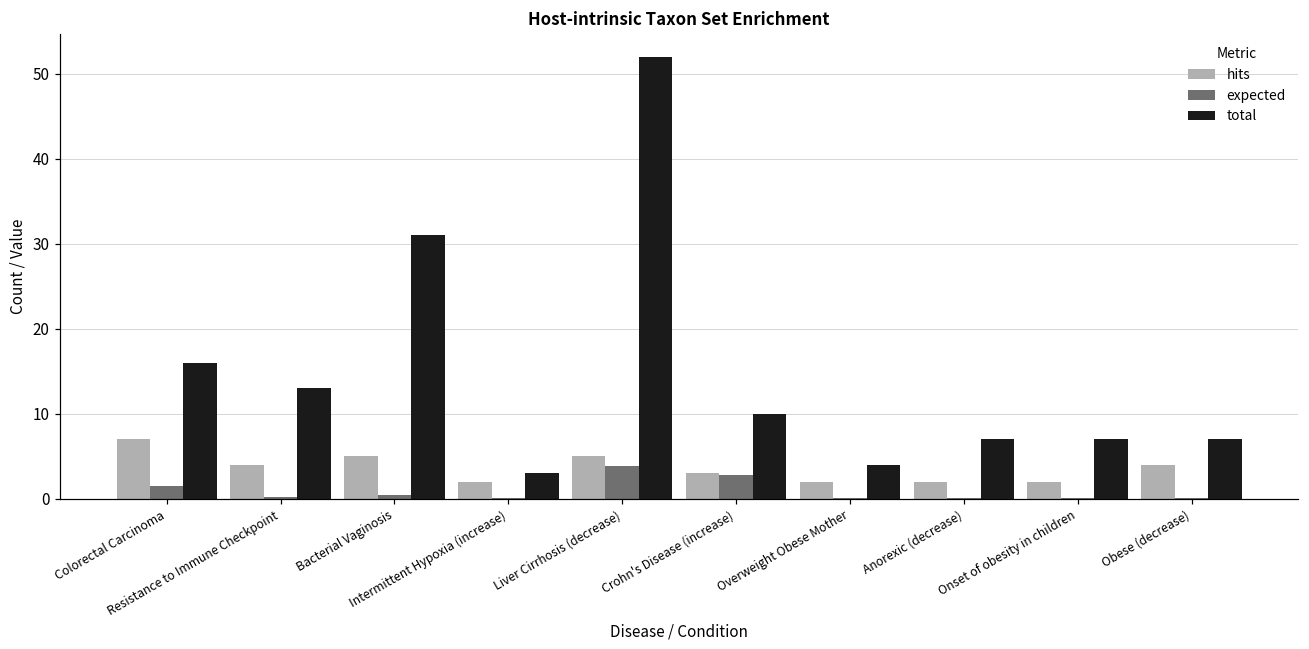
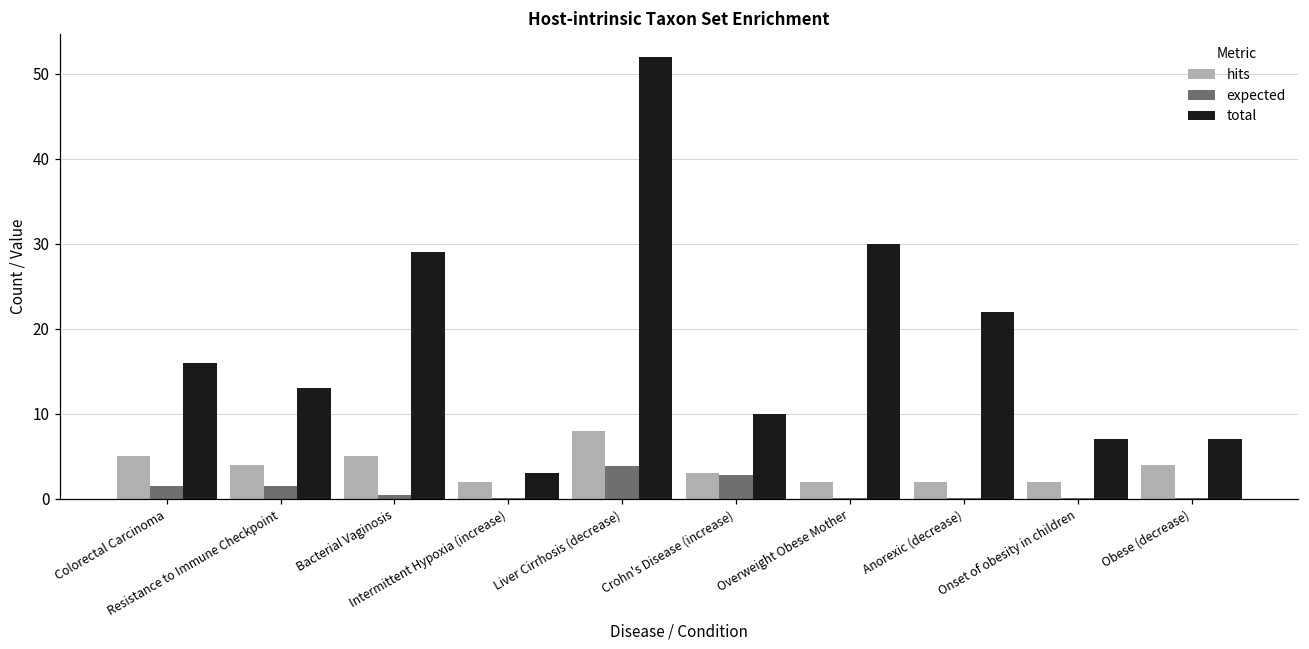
hits, Colorectal Carcinoma: 7 -> 5
expected, Resistance to Immune Checkpoint: 0 -> 1
total, Bacterial Vaginosis: 31 -> 29
hits, Liver Cirrhosis (decrease): 5 -> 8
total, Overweight Obese Mother: 4 -> 30
total, Anorexic (decrease): 7 -> 22
